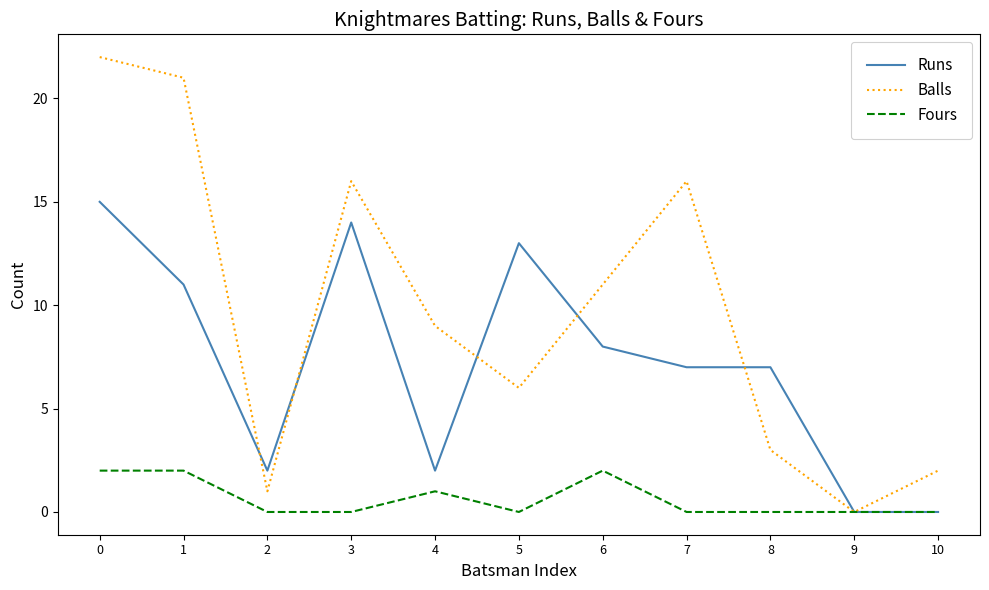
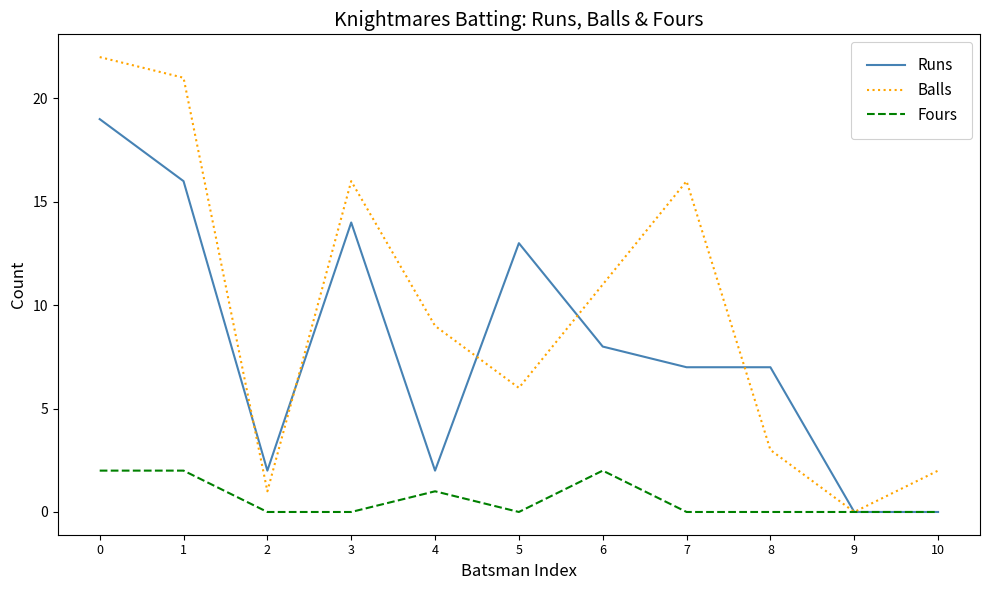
Runs, 0: 15 -> 19
Runs, 1: 11 -> 16
